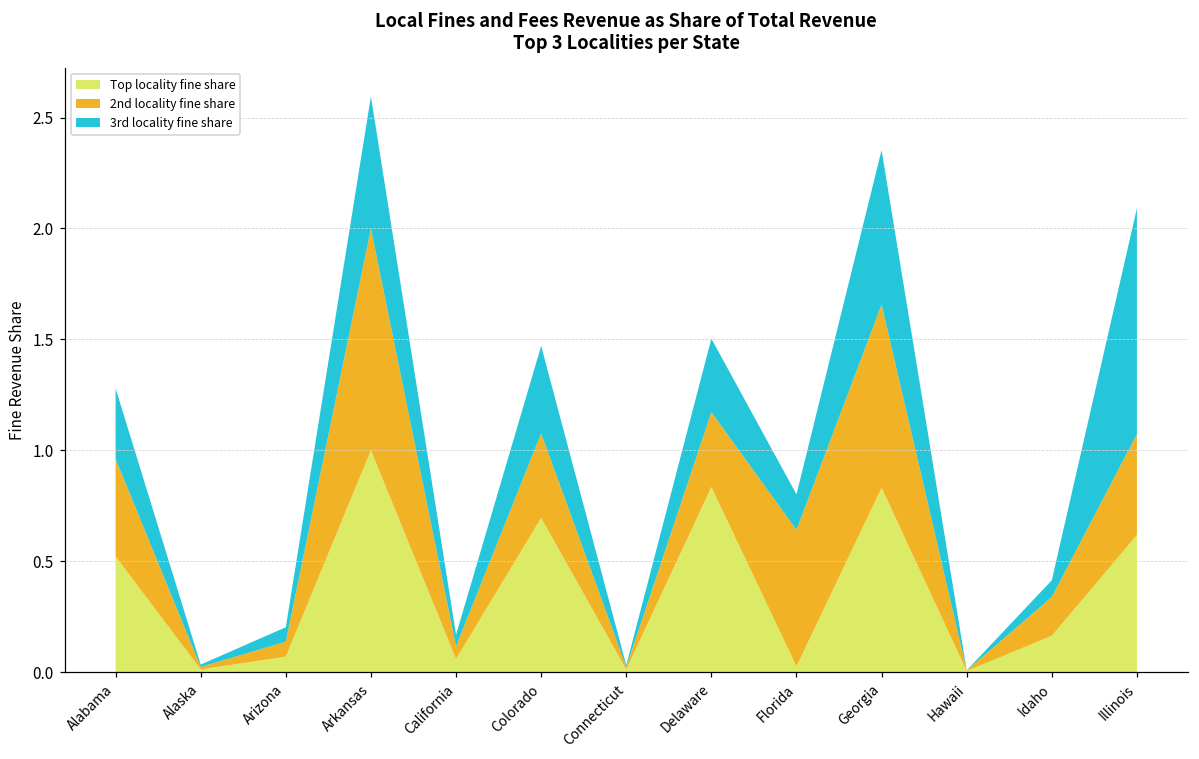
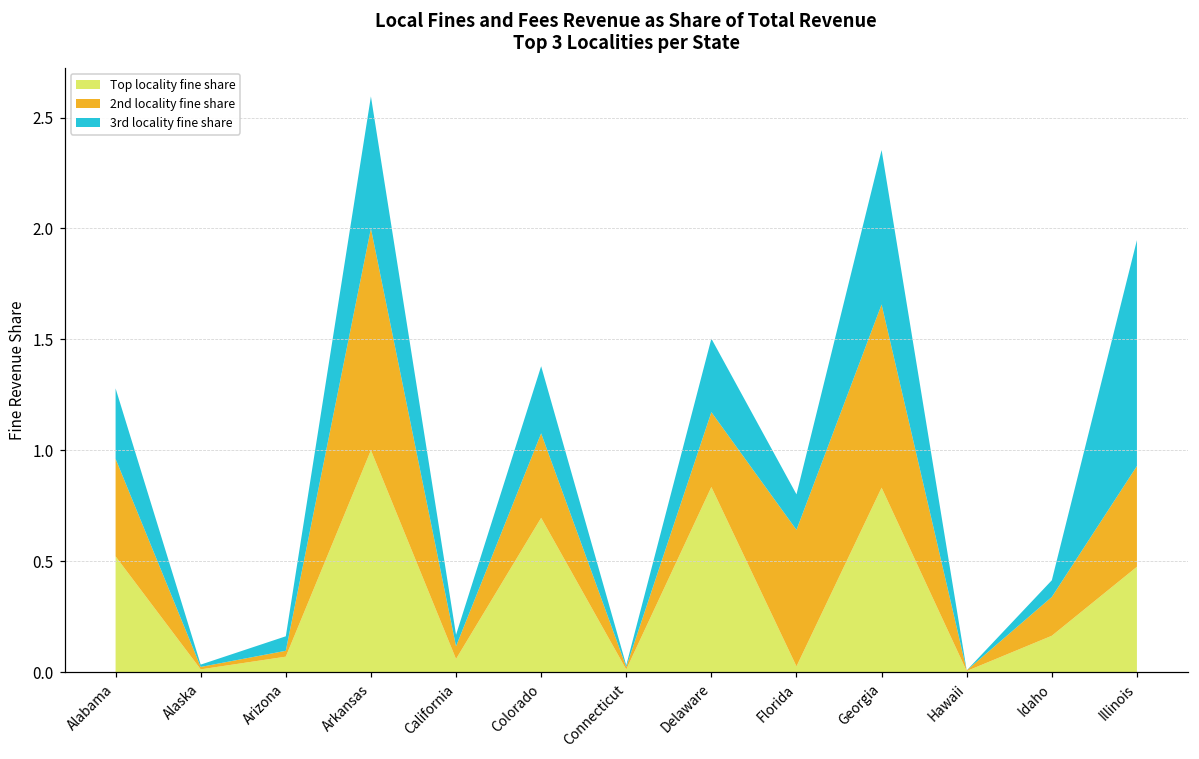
2nd locality fine share, Arizona: 0.07 -> 0.03
3rd locality fine share, Colorado: 0.39 -> 0.30
Top locality fine share, Illinois: 0.62 -> 0.47
